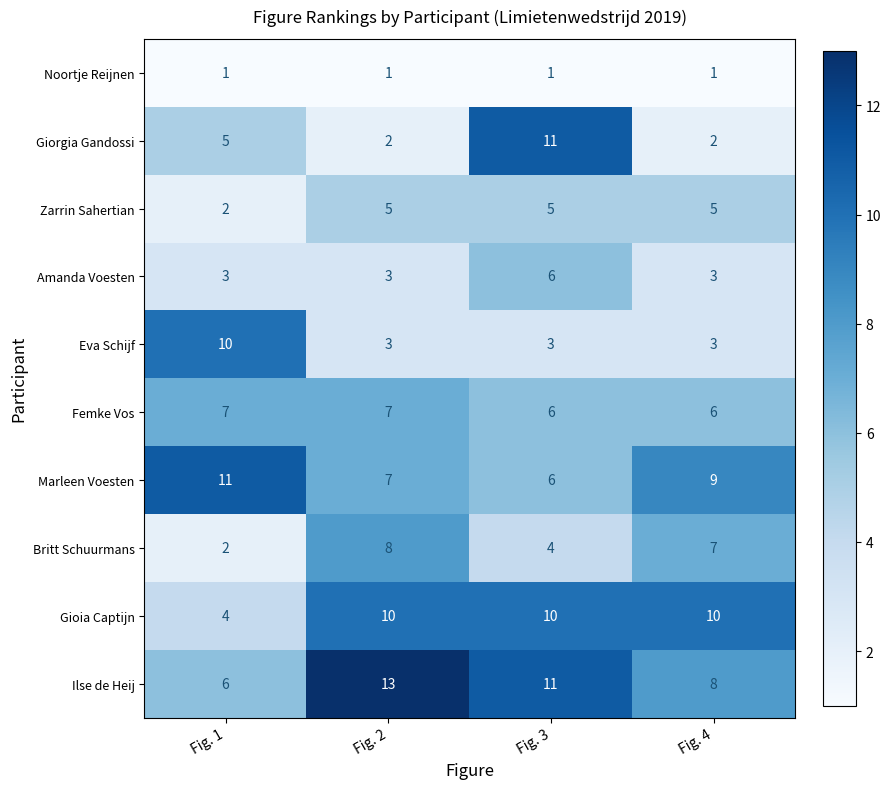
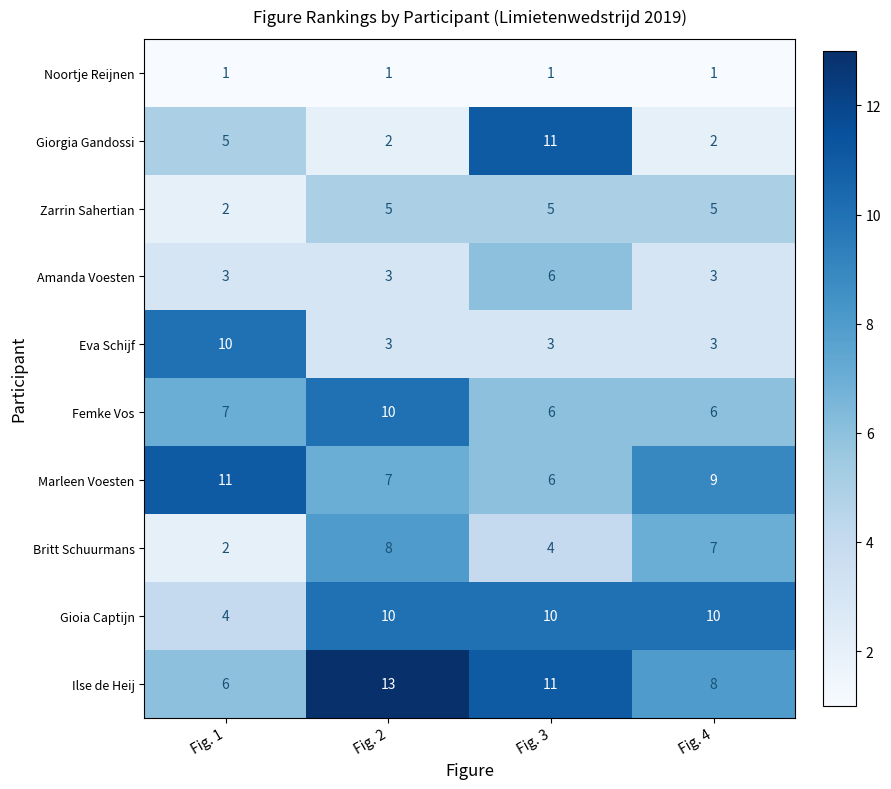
Femke Vos, Fig. 2: 7 -> 10
